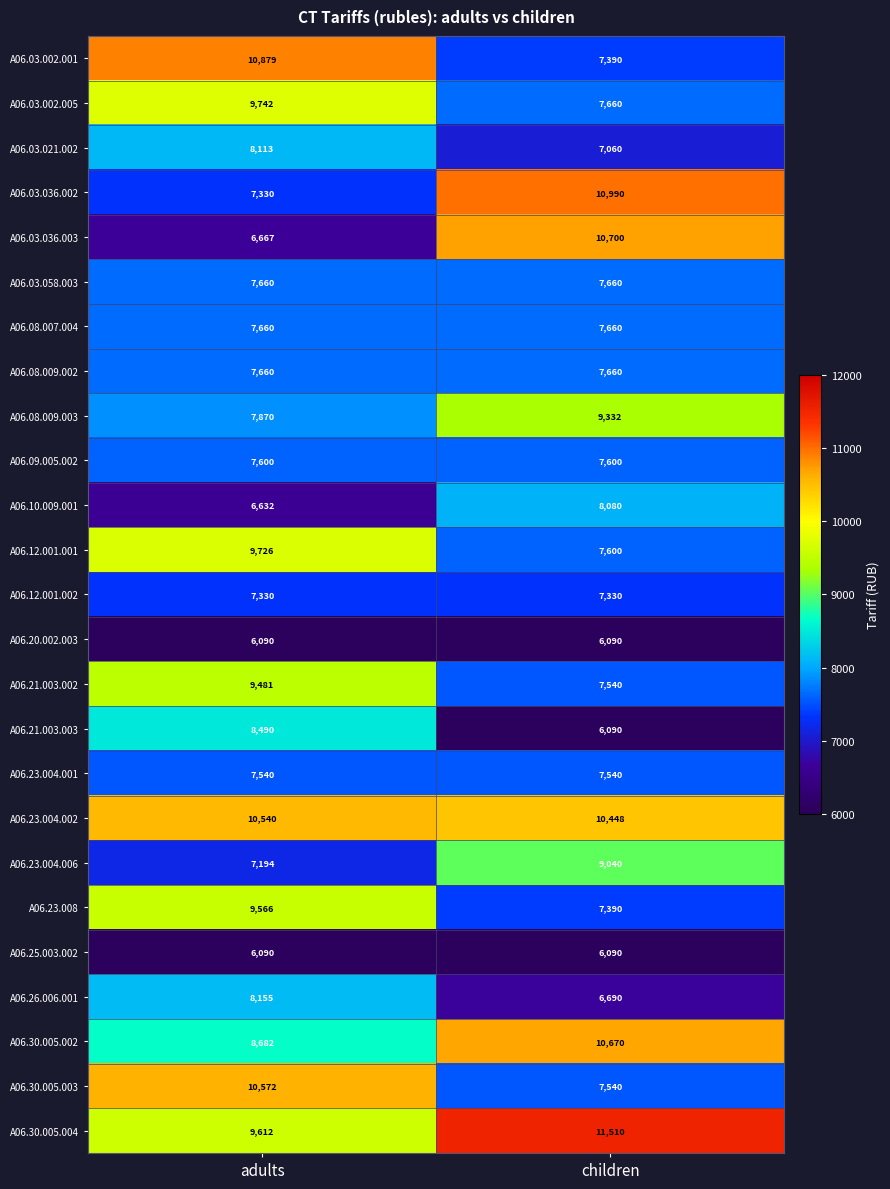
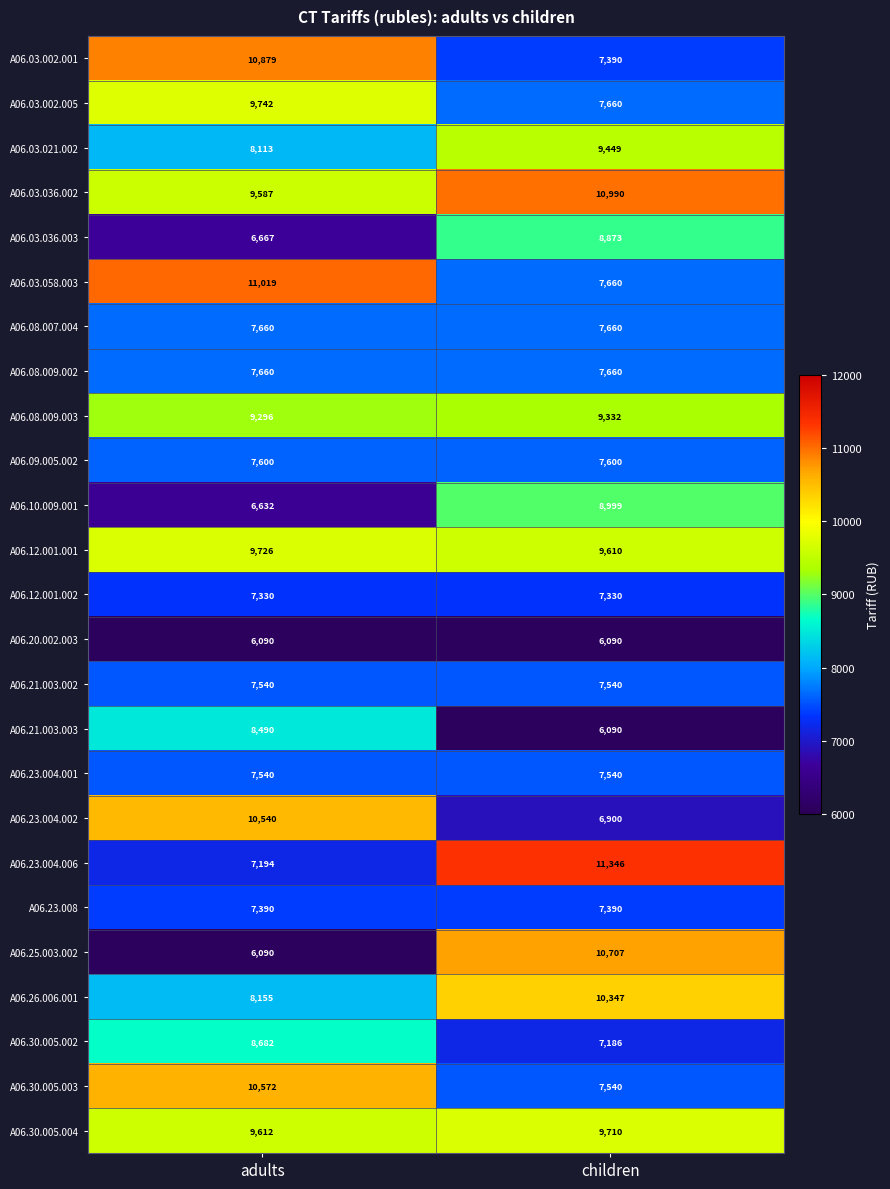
A06.03.021.002, children: 7,060 -> 9,449
A06.03.036.002, adults: 7,330 -> 9,587
A06.03.036.003, children: 10,700 -> 8,873
A06.03.058.003, adults: 7,660 -> 11,019
A06.08.009.003, adults: 7,870 -> 9,296
A06.10.009.001, children: 8,080 -> 8,999
A06.12.001.001, children: 7,600 -> 9,610
A06.21.003.002, adults: 9,481 -> 7,540
A06.23.004.002, children: 10,448 -> 6,900
A06.23.004.006, children: 9,040 -> 11,346
A06.23.008, adults: 9,566 -> 7,390
A06.25.003.002, children: 6,090 -> 10,707
A06.26.006.001, children: 6,690 -> 10,347
A06.30.005.002, children: 10,670 -> 7,186
A06.30.005.004, children: 11,510 -> 9,710
